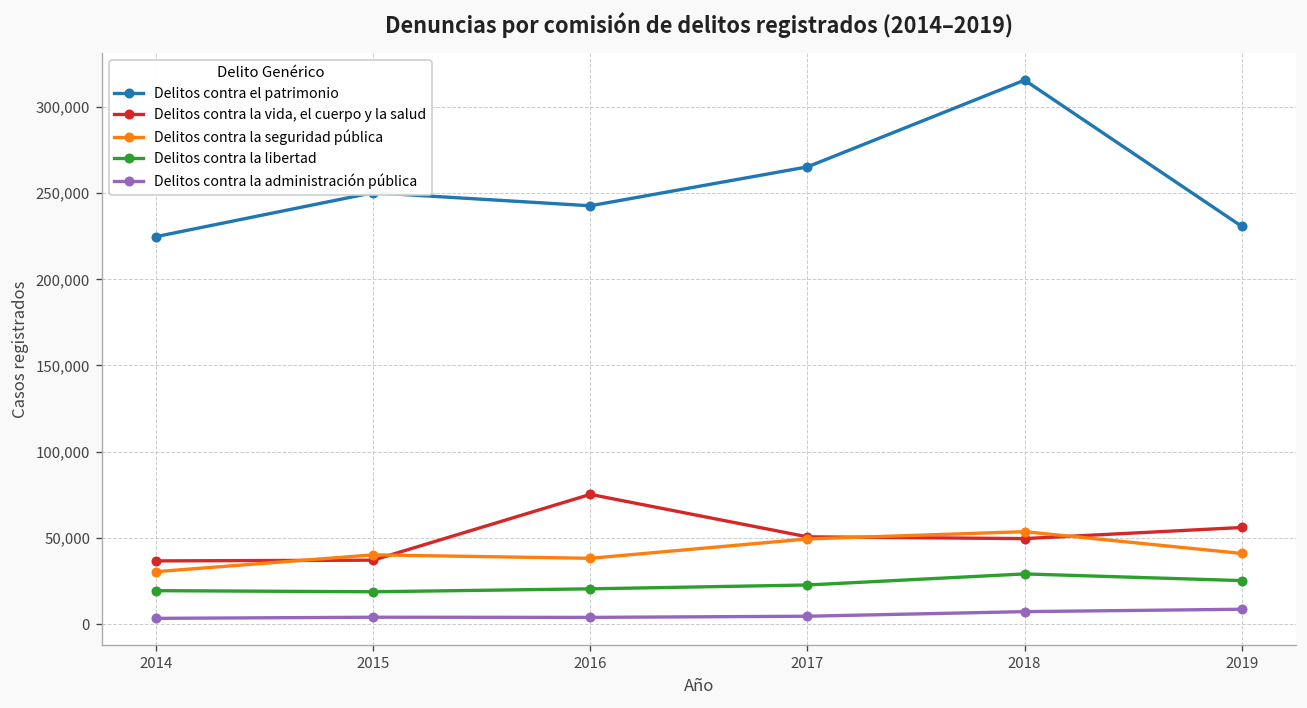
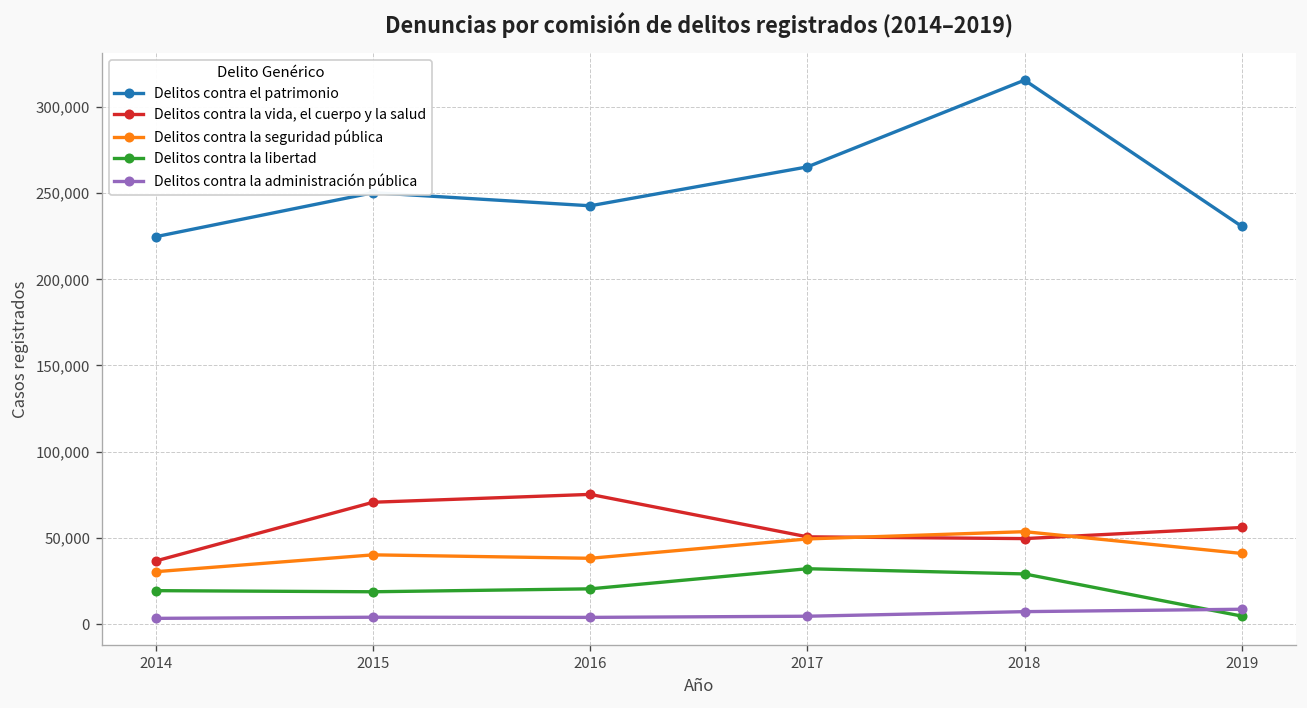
Delitos contra la vida, el cuerpo y la salud, 2015: 37,000 -> 71,000
Delitos contra la libertad, 2017: 23,000 -> 32,000
Delitos contra la libertad, 2019: 25,000 -> 5,000
